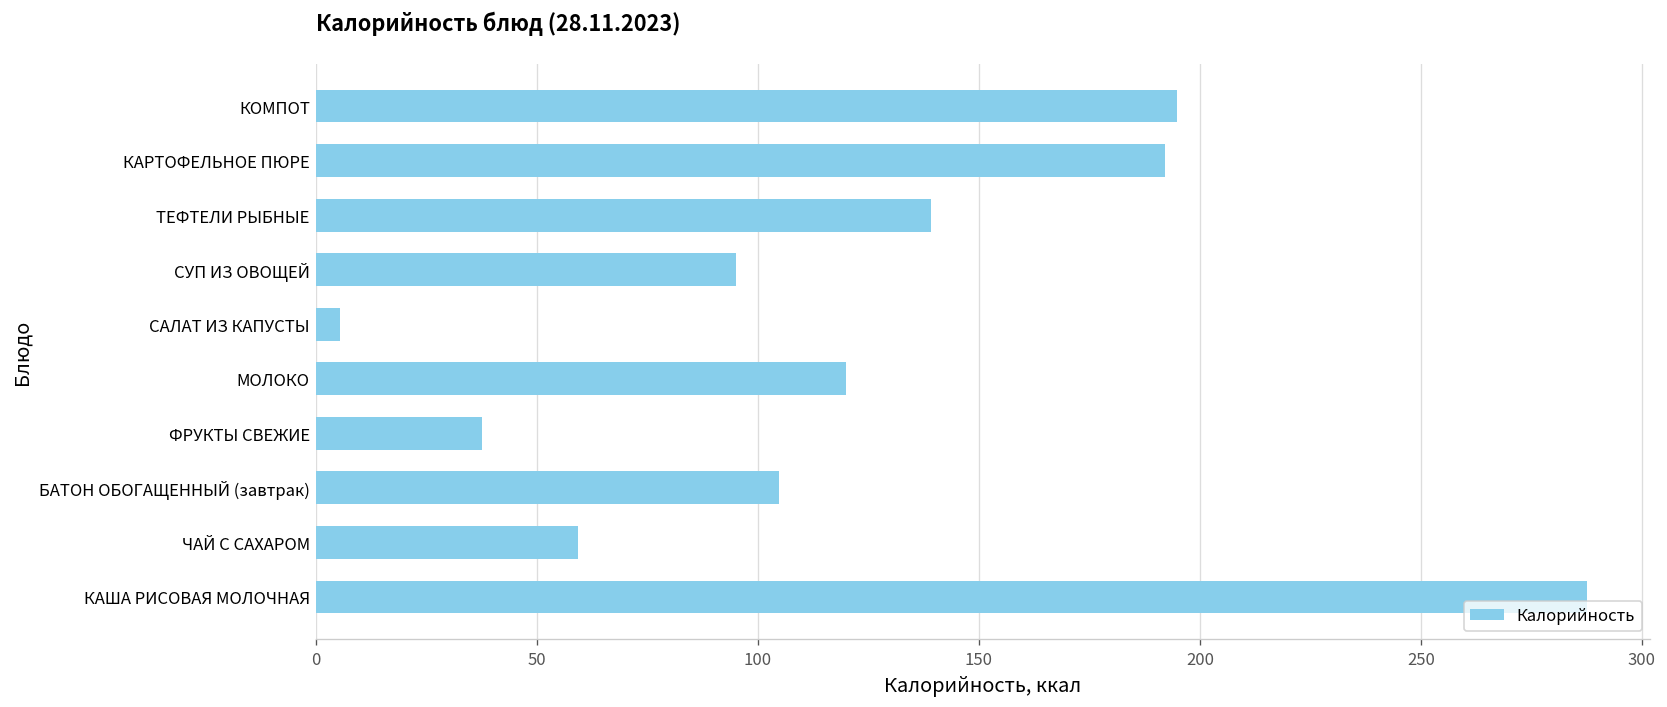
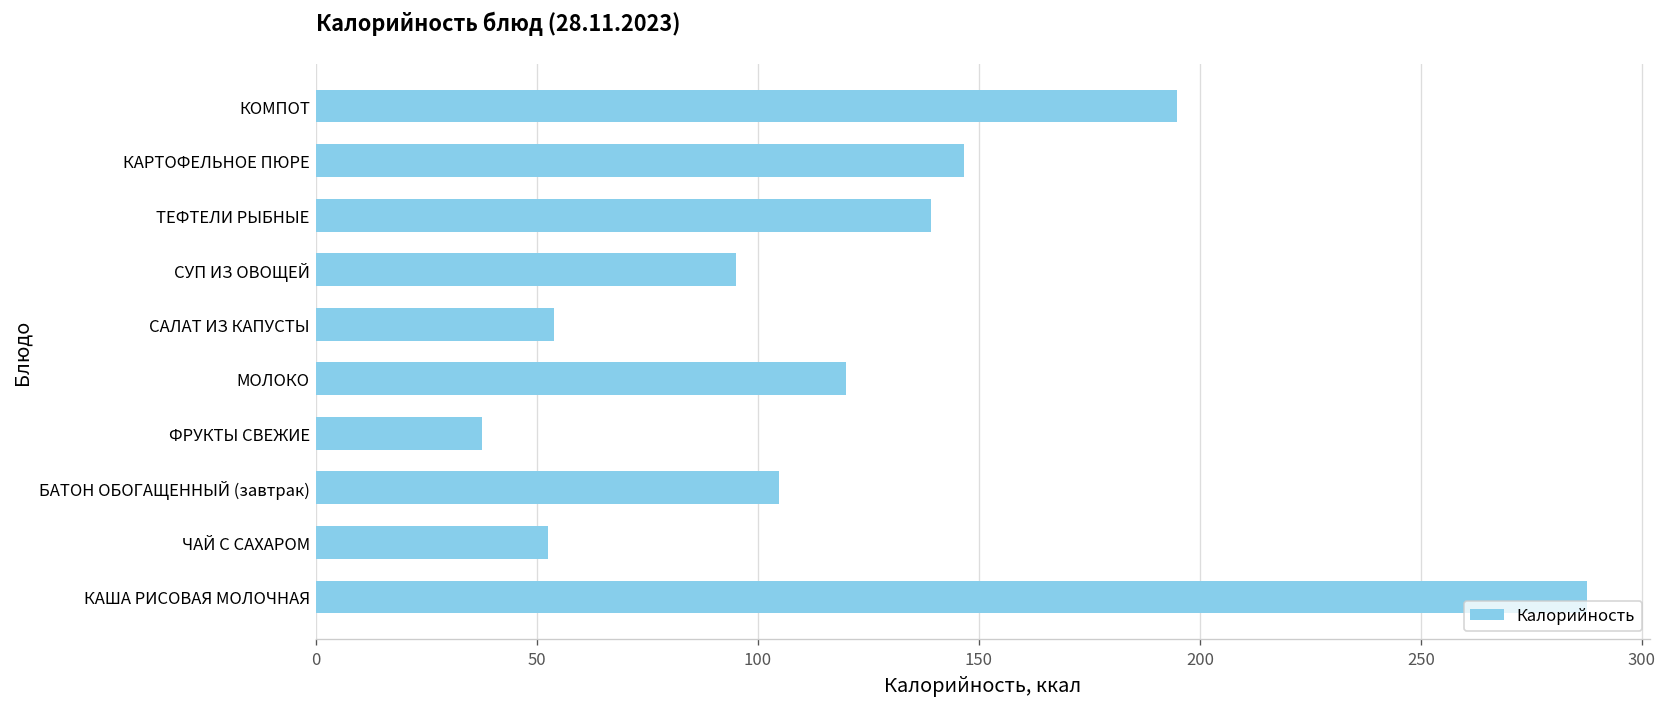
КАРТОФЕЛЬНОЕ ПЮРЕ: 192 -> 147
САЛАТ ИЗ КАПУСТЫ: 6 -> 54
ЧАЙ С САХАРОМ: 59 -> 53
